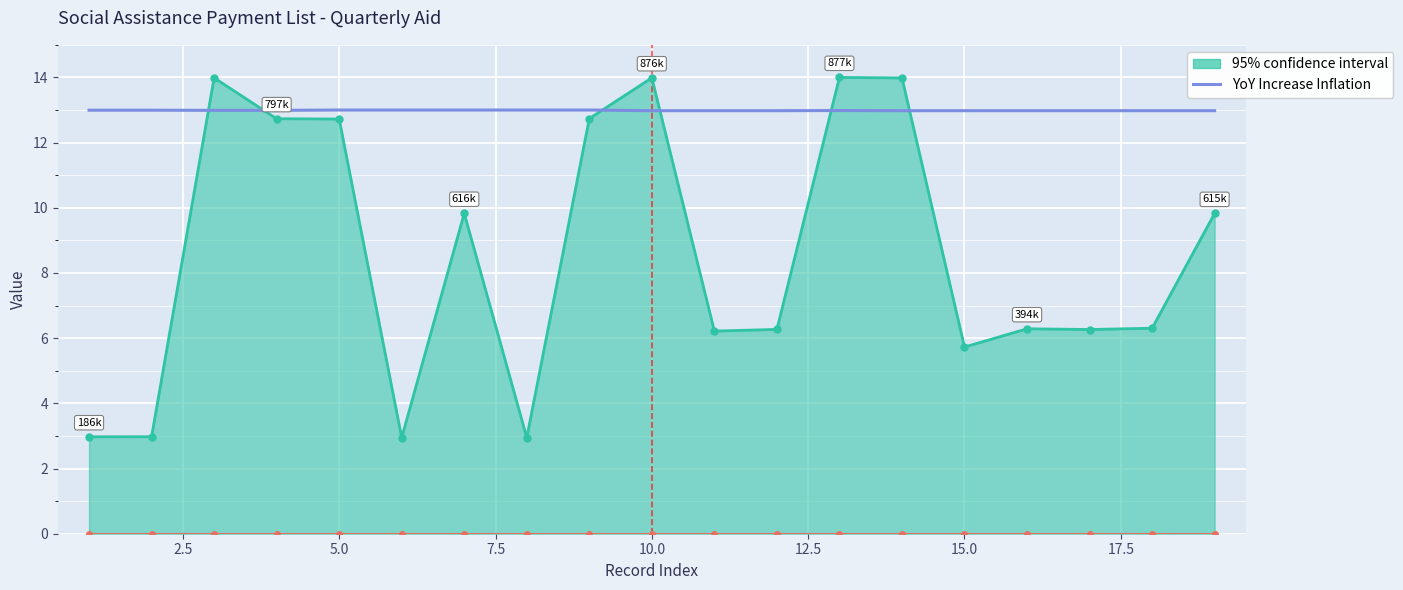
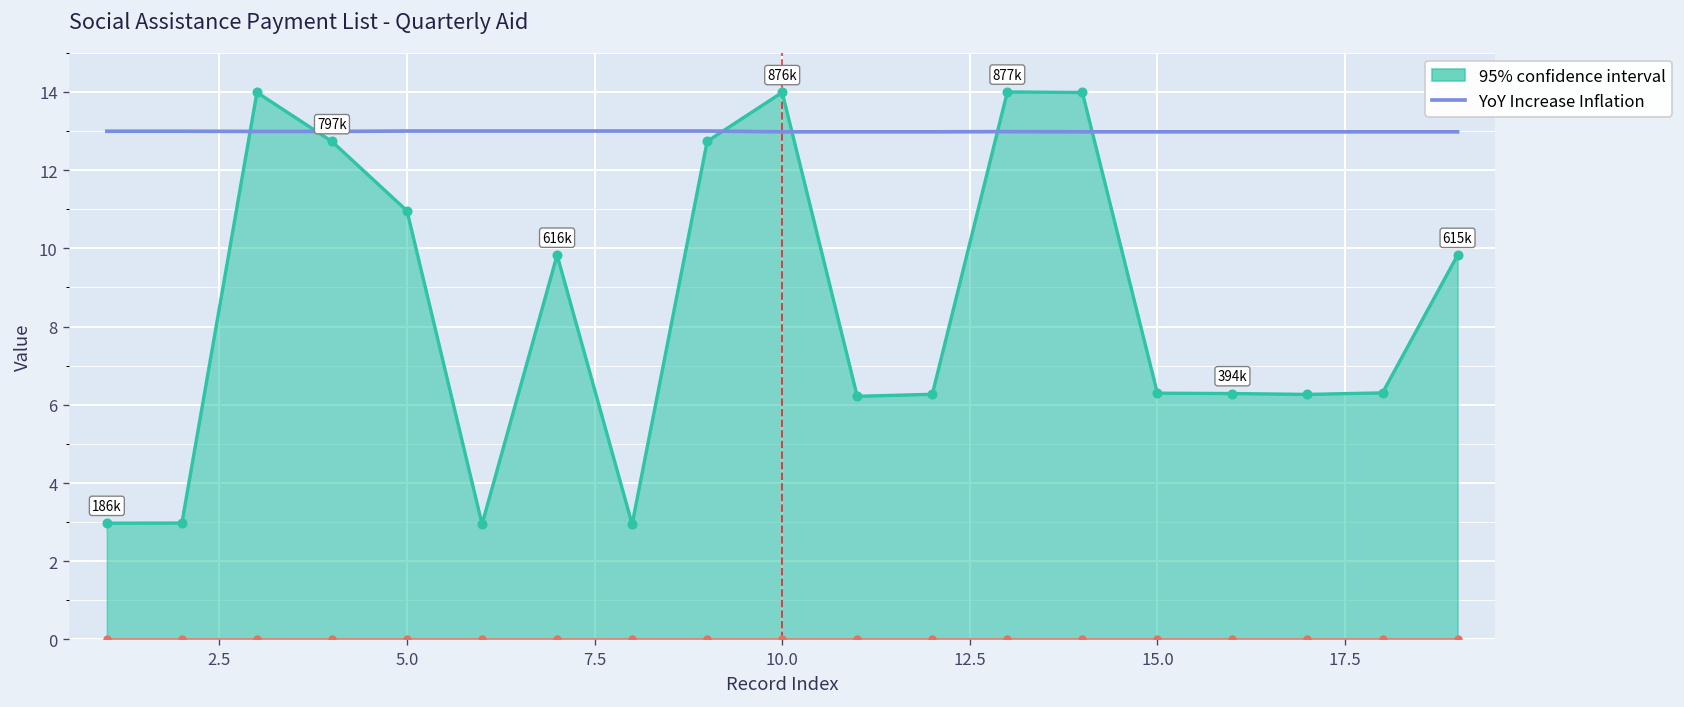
95% confidence interval, 5.0: 12.7 -> 11.0
95% confidence interval, 15.0: 5.7 -> 6.3
